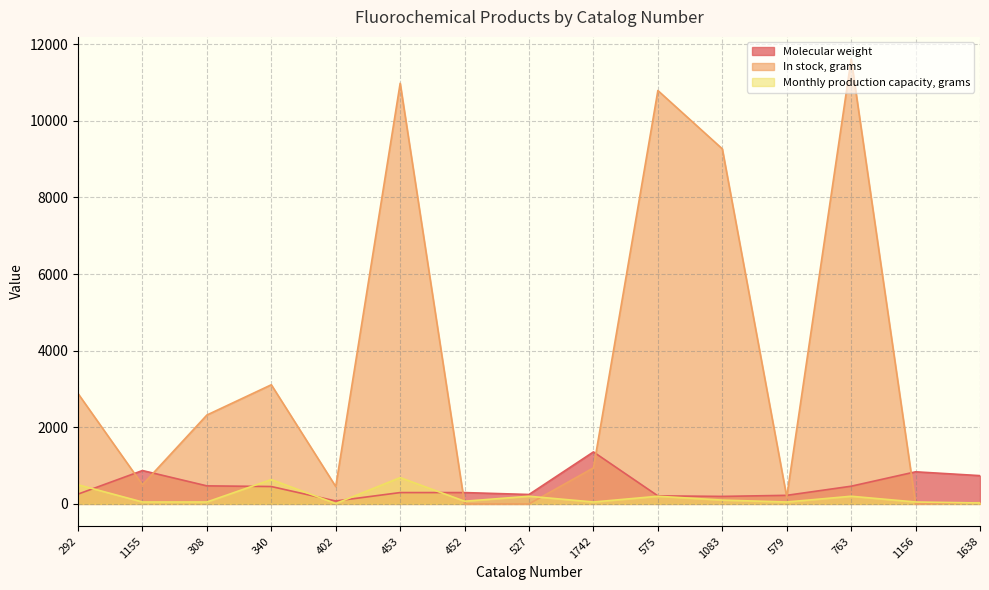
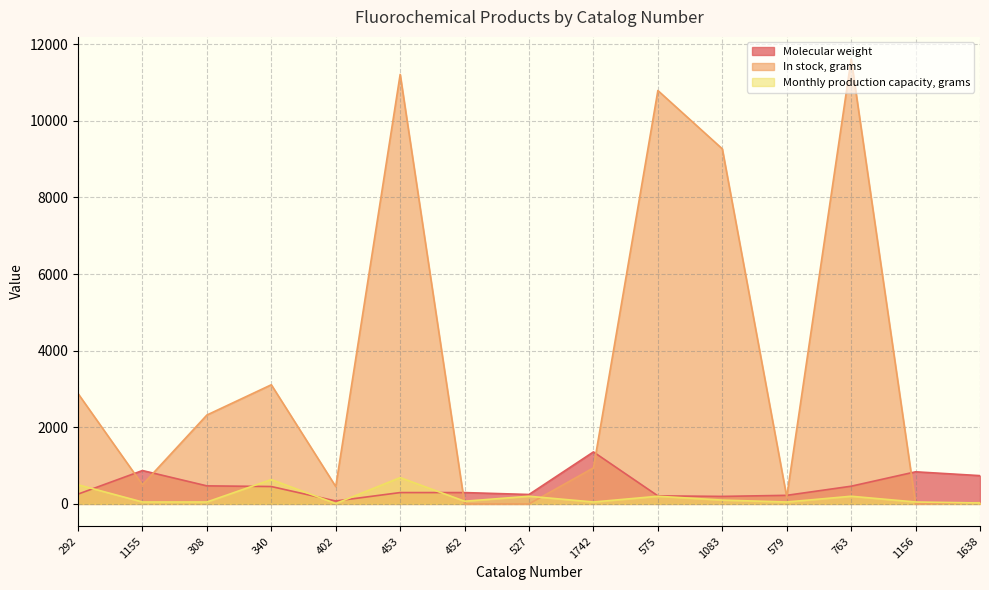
In stock, grams, 453: 11000 -> 11200
